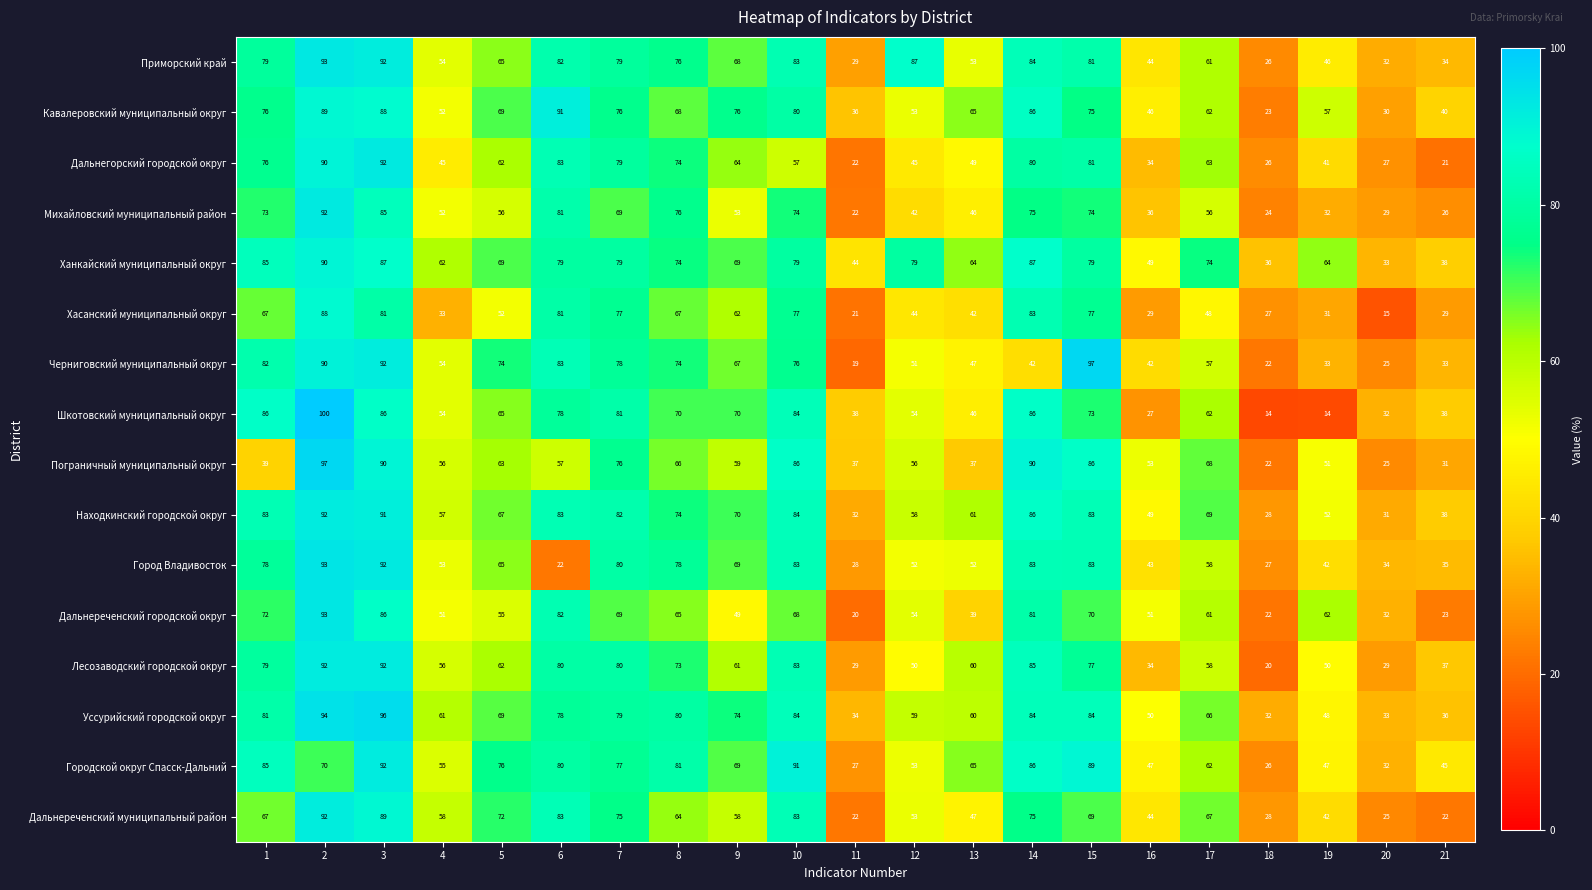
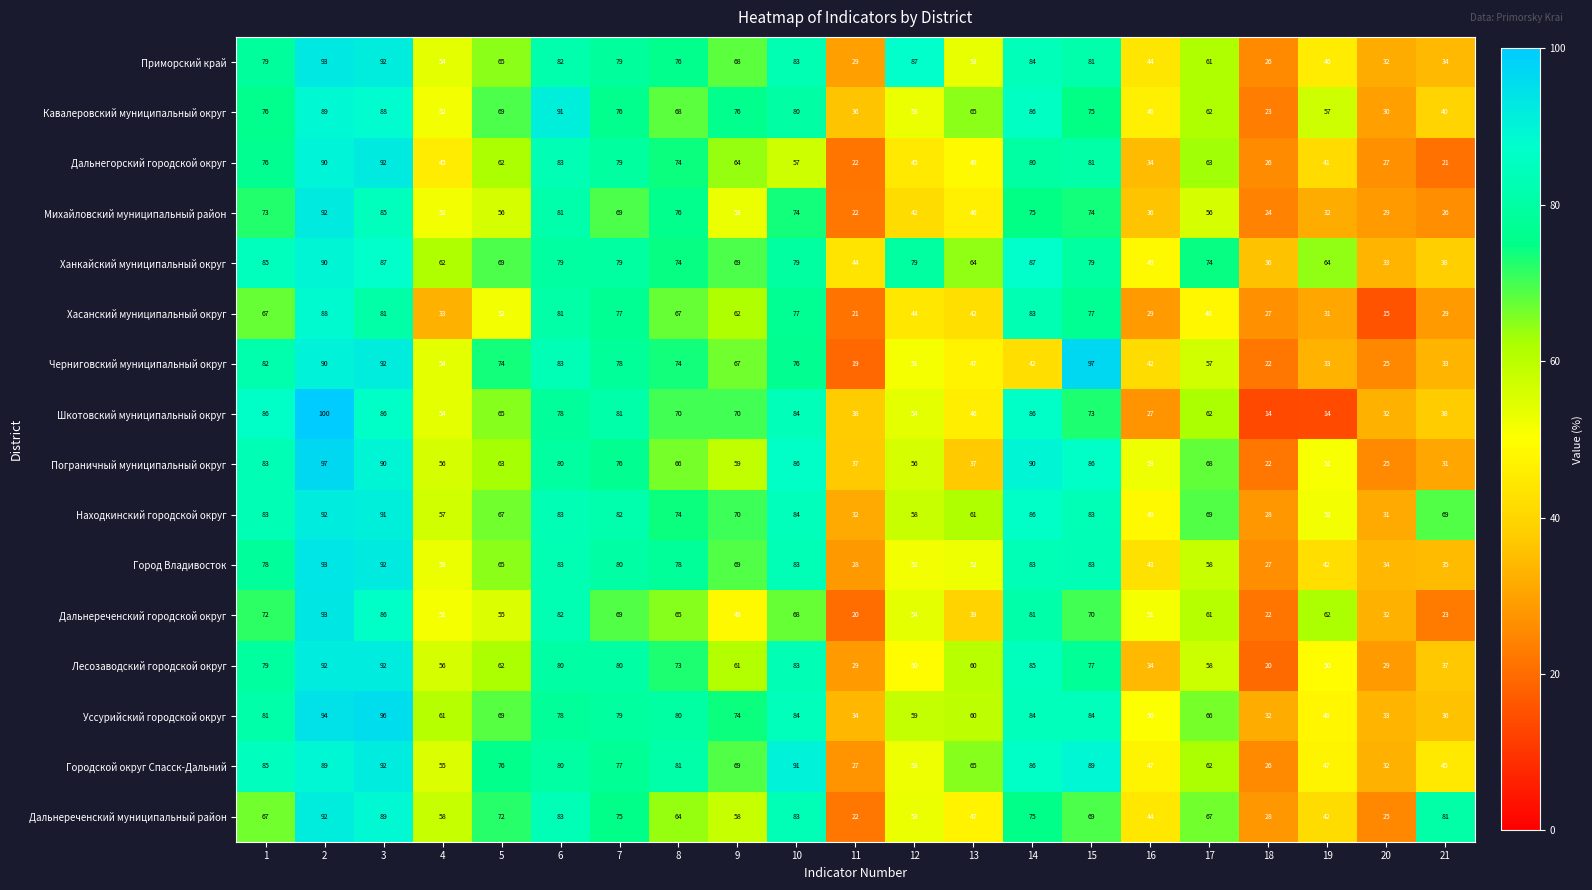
Пограничный муниципальный округ, 1: 39 -> 83
Пограничный муниципальный округ, 6: 57 -> 80
Находкинский городской округ, 21: 38 -> 69
Город Владивосток, 6: 22 -> 83
Городской округ Спасск-Дальний, 2: 70 -> 89
Дальнереченский муниципальный район, 21: 22 -> 81
